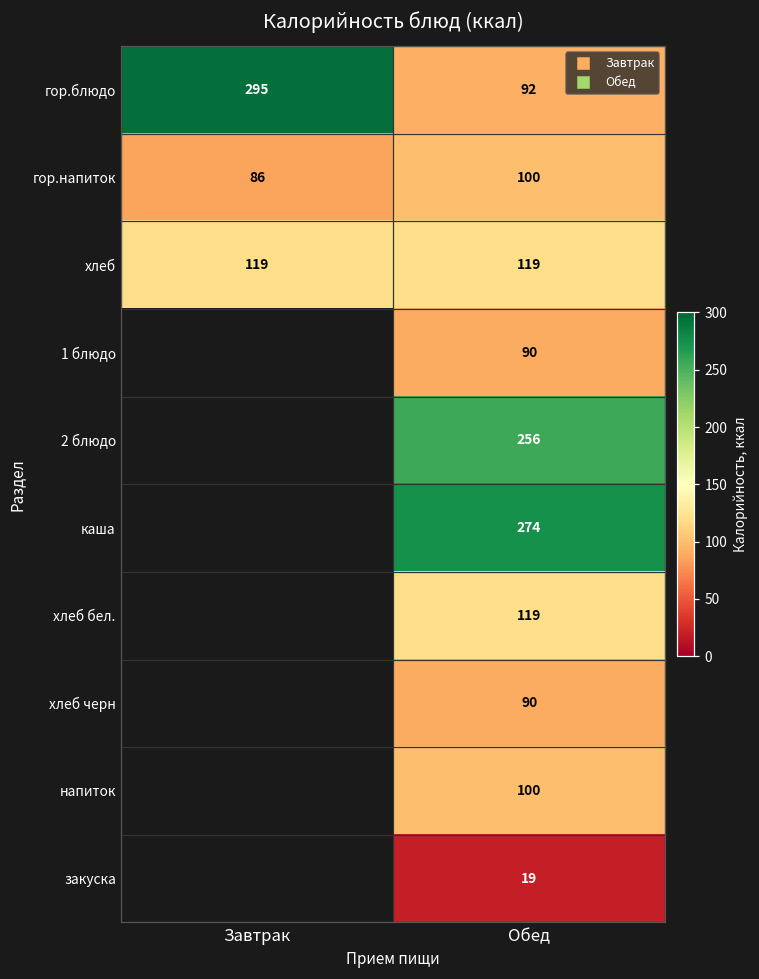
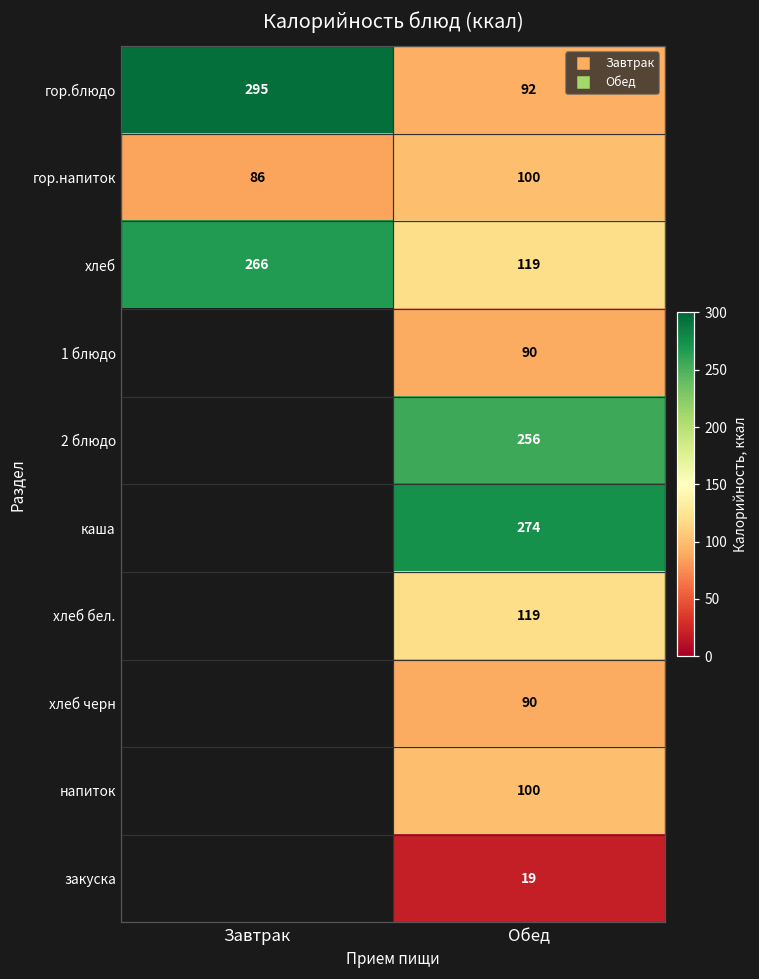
хлеб, Завтрак: 119 -> 266
